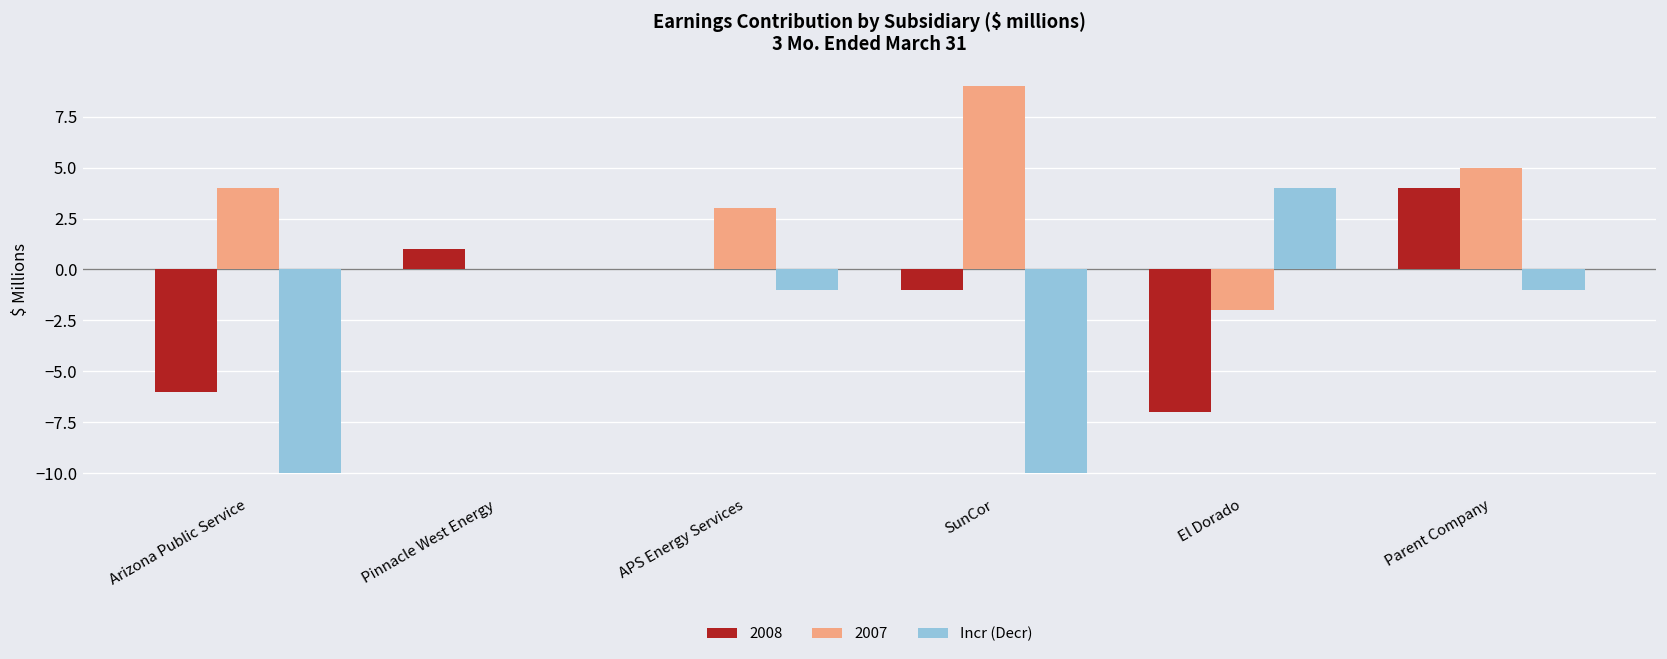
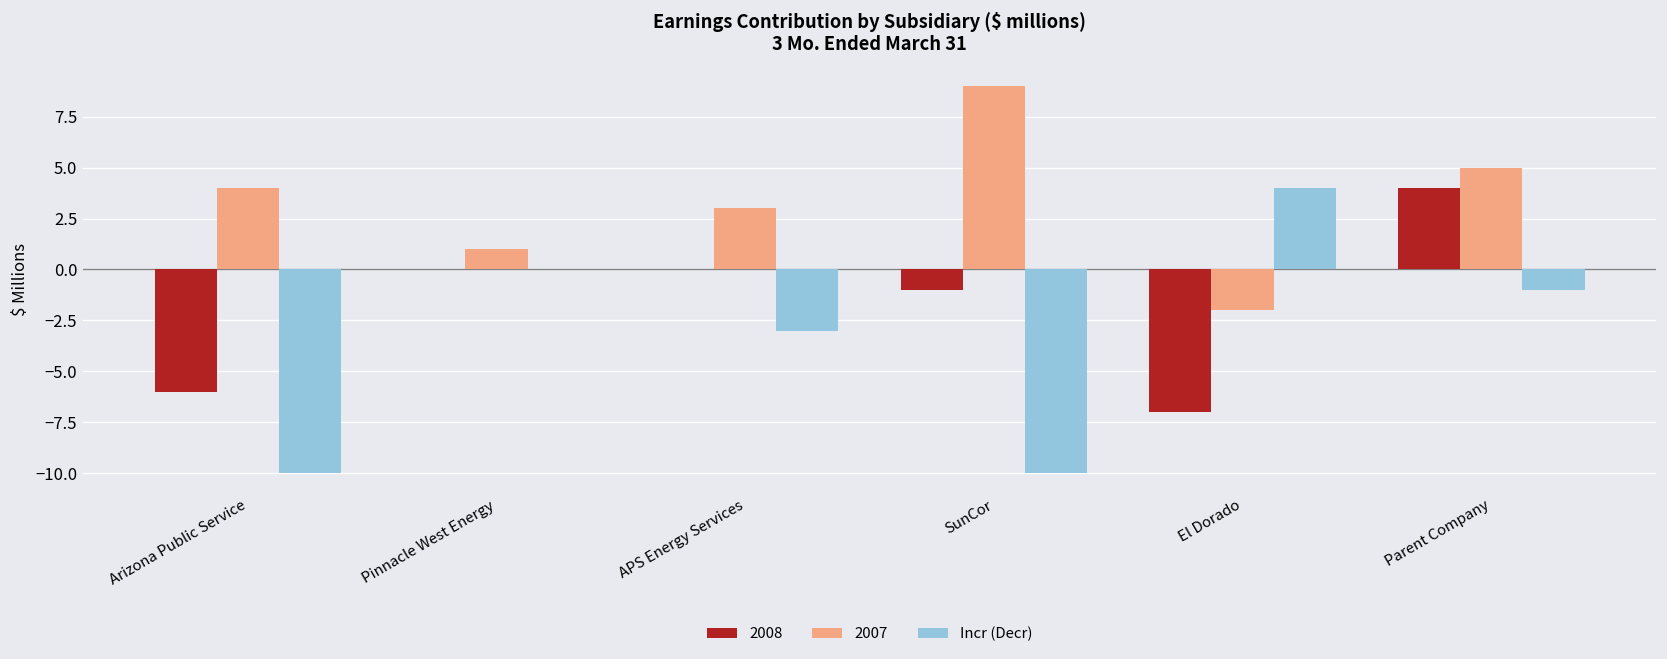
2008, Pinnacle West Energy: 1 -> 0
2007, Pinnacle West Energy: 0 -> 1
Incr (Decr), APS Energy Services: -1 -> -3
